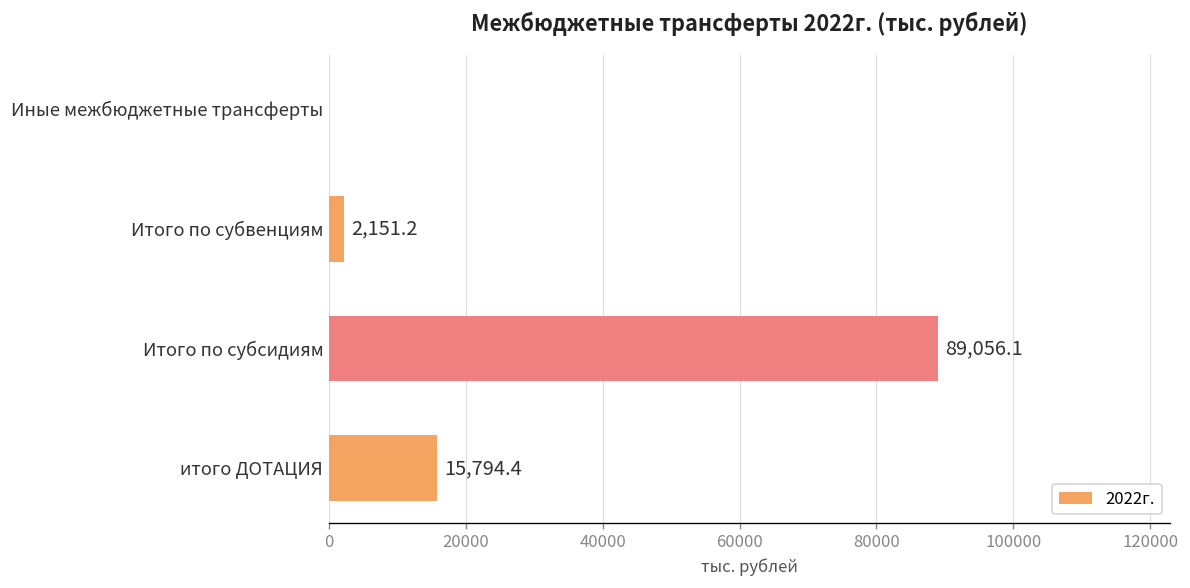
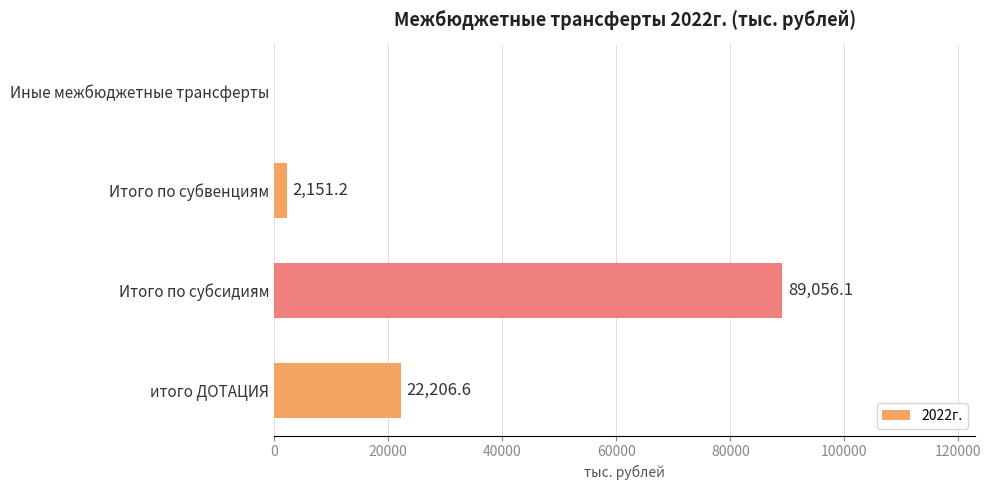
итого ДОТАЦИЯ: 15,794.4 -> 22,206.6
